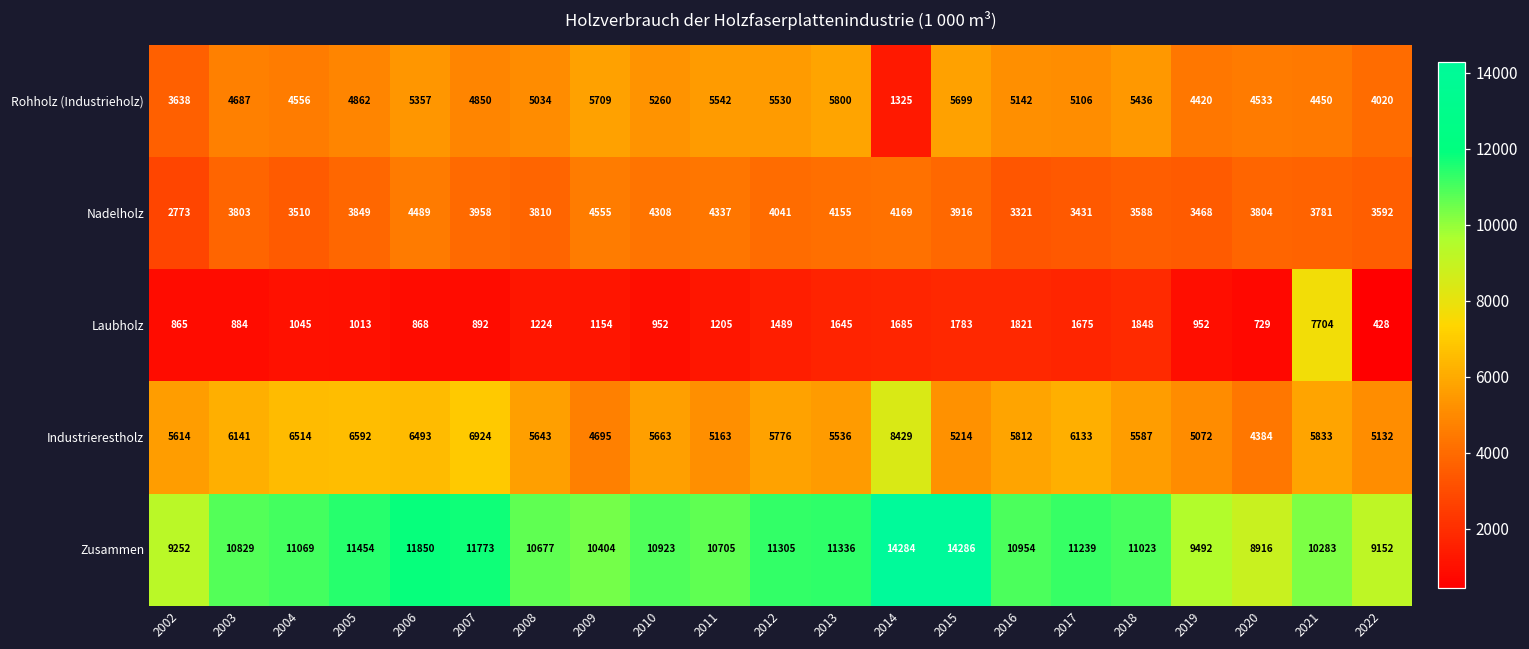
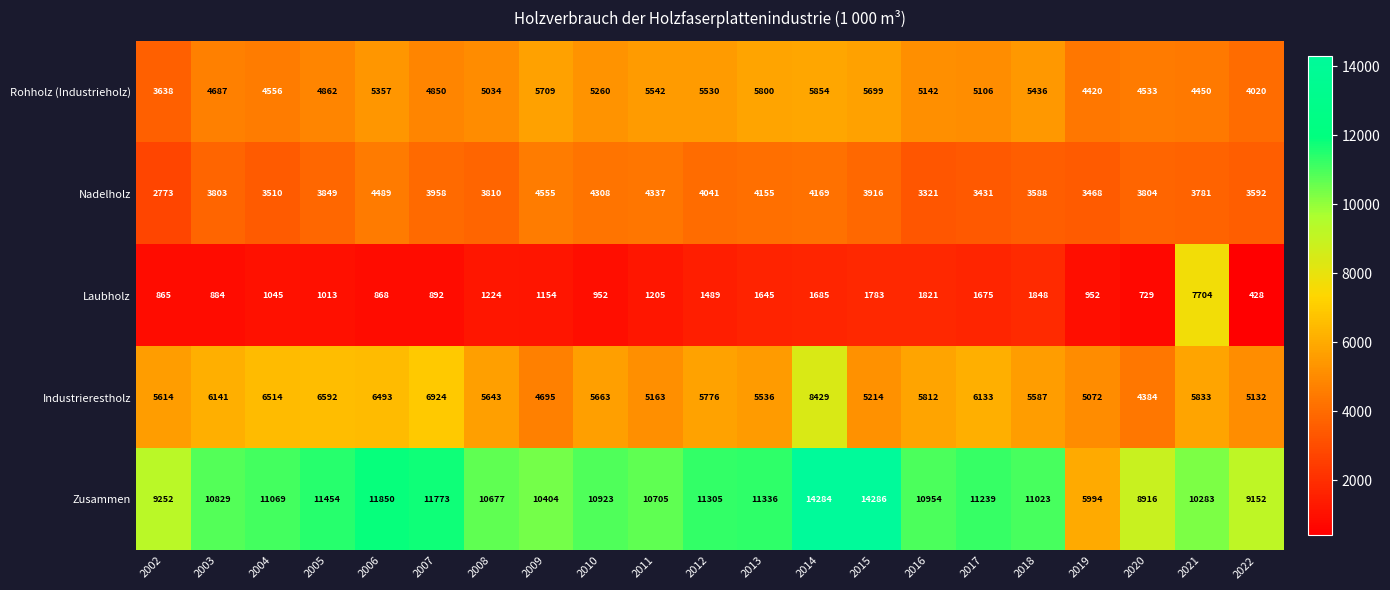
Rohholz (Industrieholz), 2014: 1325 -> 5854
Zusammen, 2019: 9492 -> 5994
